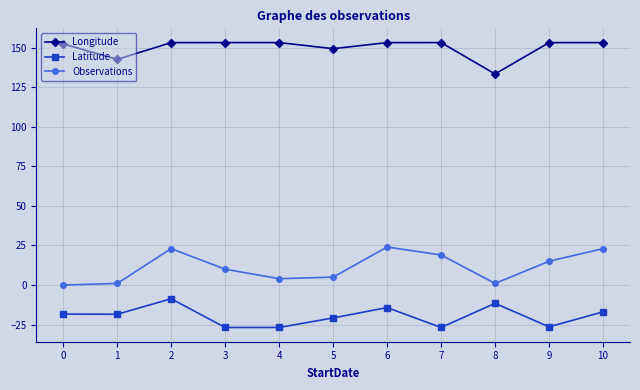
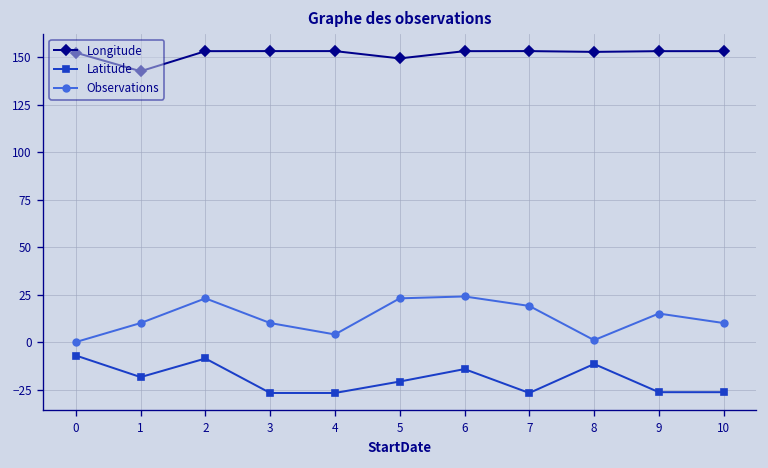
Latitude, 0: -18 -> -7
Observations, 1: 1 -> 10
Observations, 5: 5 -> 23
Longitude, 8: 133 -> 153
Latitude, 10: -17 -> -26
Observations, 10: 23 -> 10
